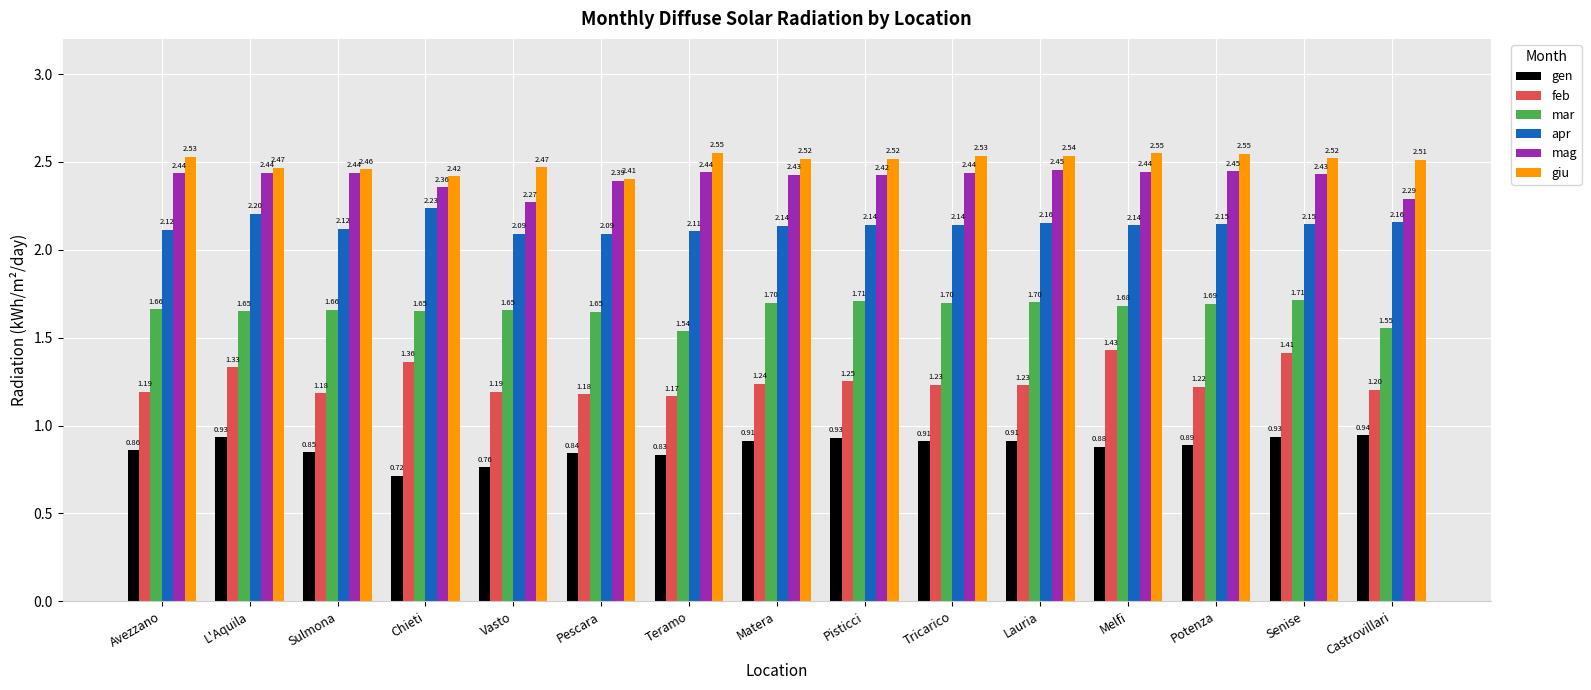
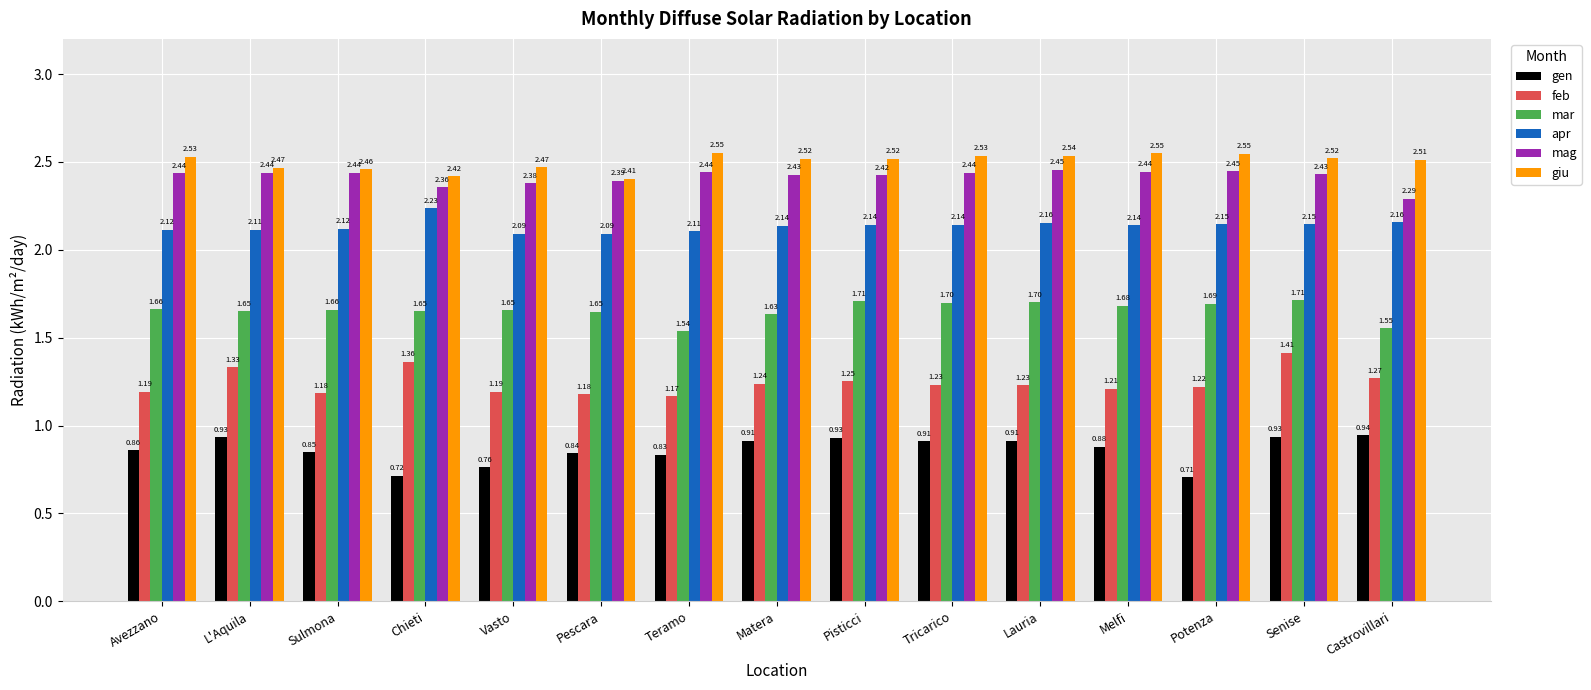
apr, L'Aquila: 2.20 -> 2.11
mag, Vasto: 2.27 -> 2.38
mar, Matera: 1.70 -> 1.63
feb, Melfi: 1.43 -> 1.21
gen, Potenza: 0.89 -> 0.71
feb, Castrovillari: 1.20 -> 1.27
